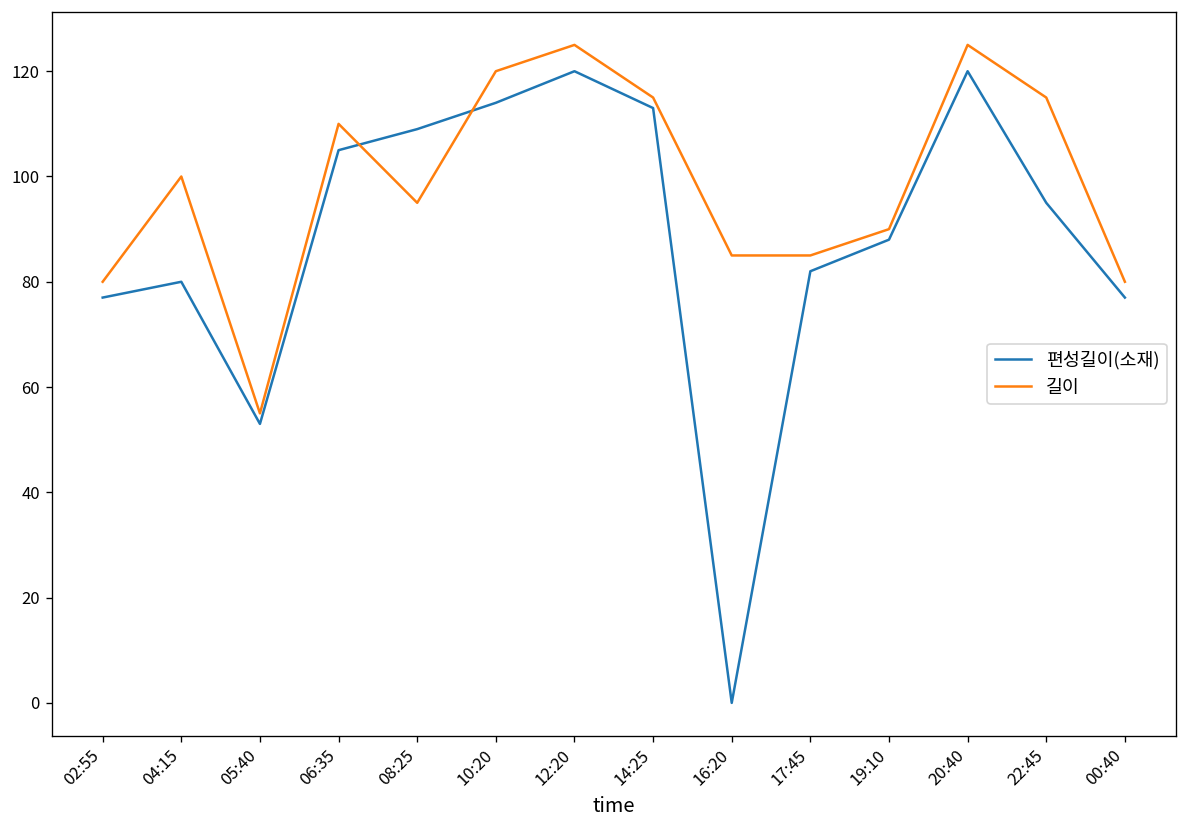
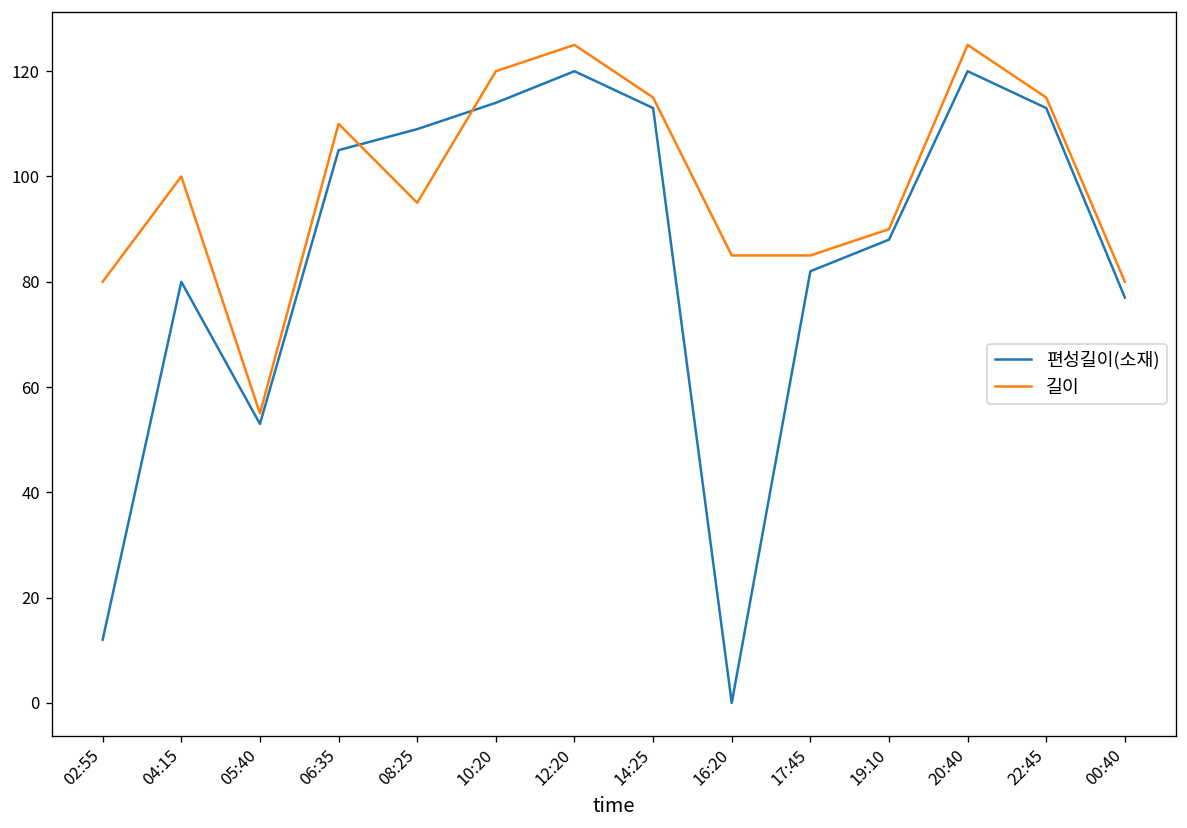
편성길이(소재), 02:55: 77 -> 12
편성길이(소재), 22:45: 95 -> 113
